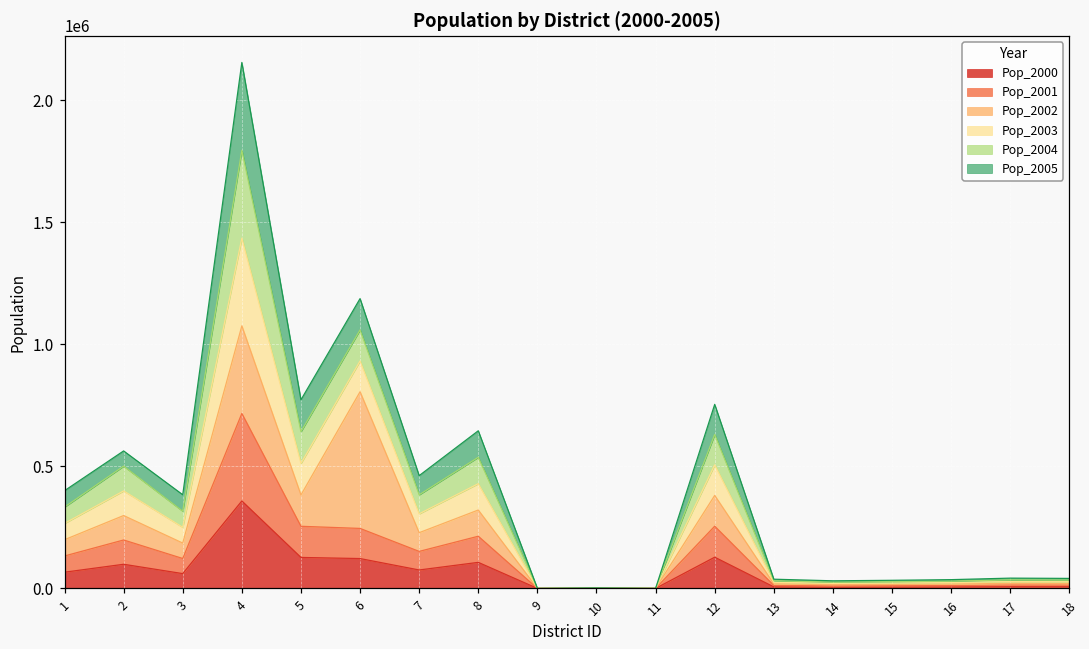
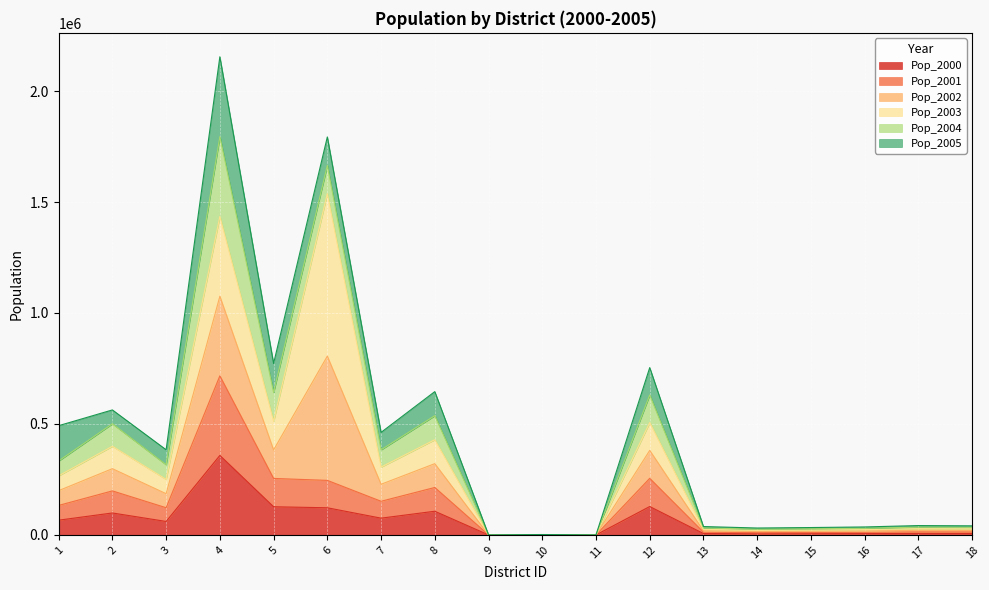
Pop_2005, 1: 70000 -> 160000
Pop_2003, 6: 130000 -> 730000
